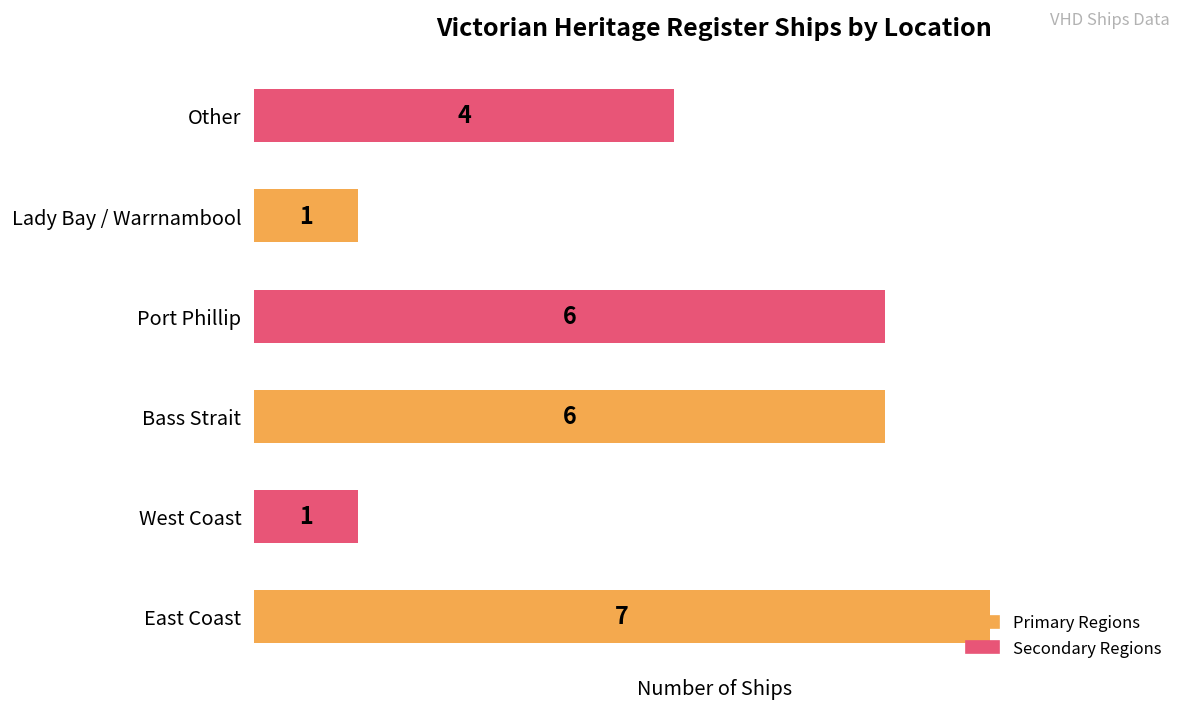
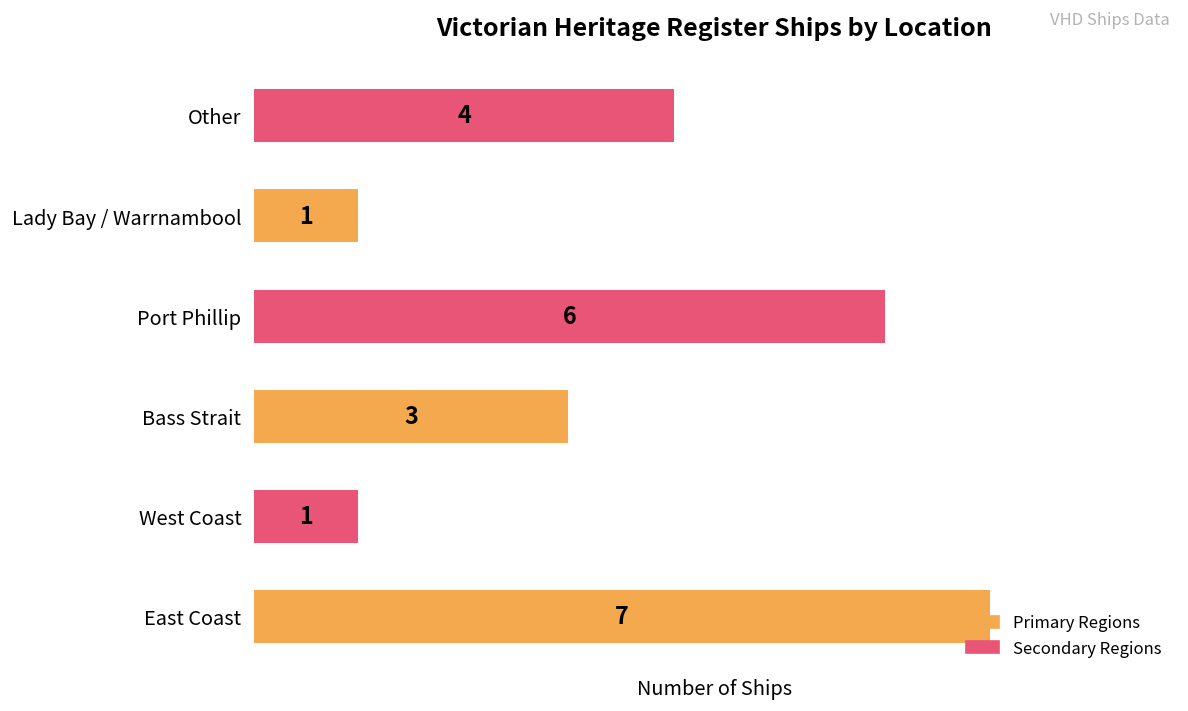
Bass Strait: 6 -> 3
